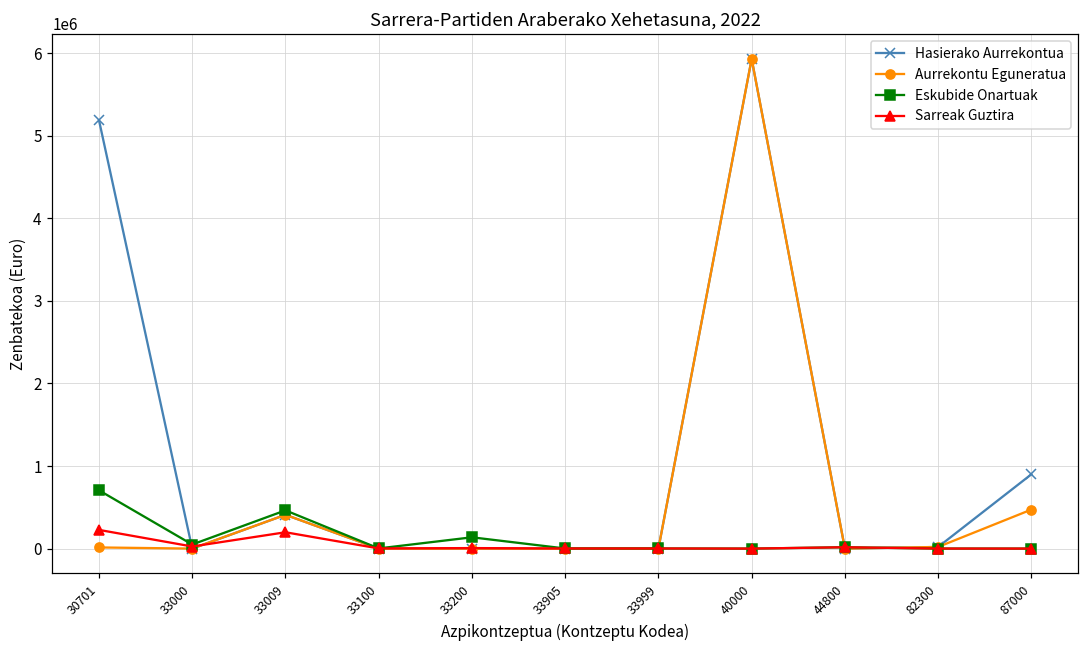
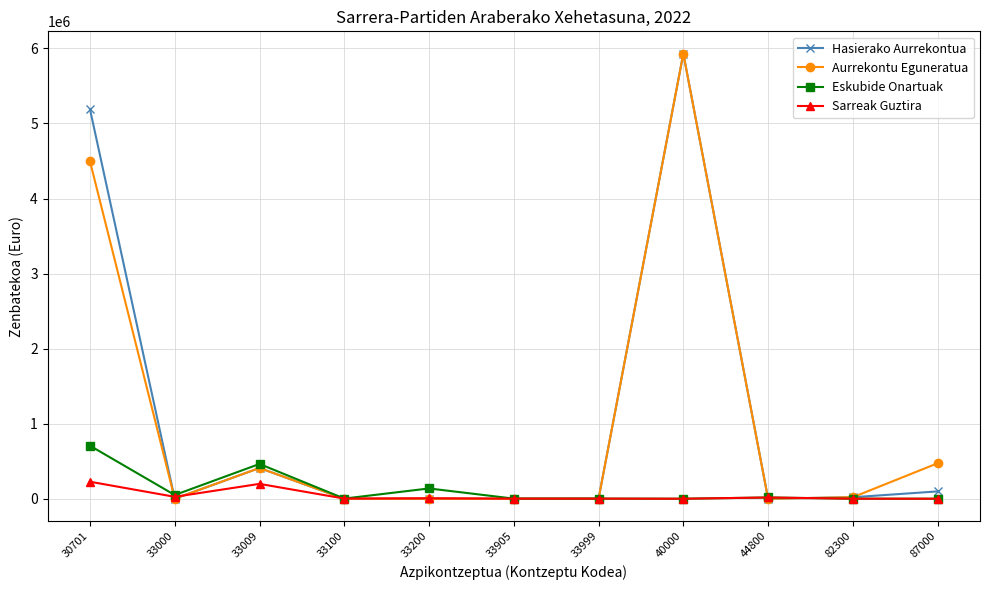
Aurrekontu Eguneratua, 30701: 0 -> 4500000
Hasierako Aurrekontua, 87000: 900000 -> 100000
